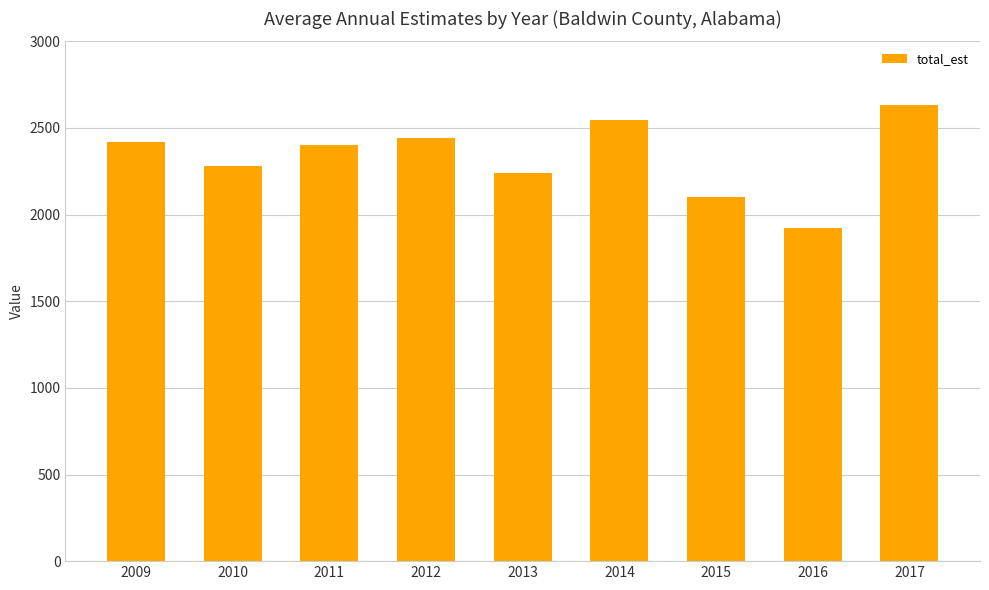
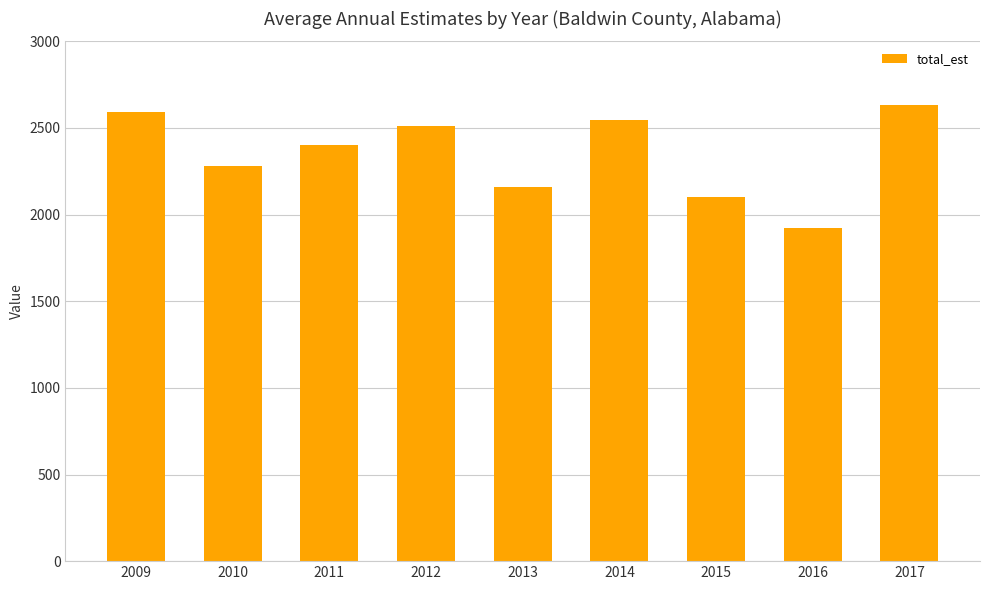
2009: 2420 -> 2590
2012: 2440 -> 2510
2013: 2240 -> 2160
